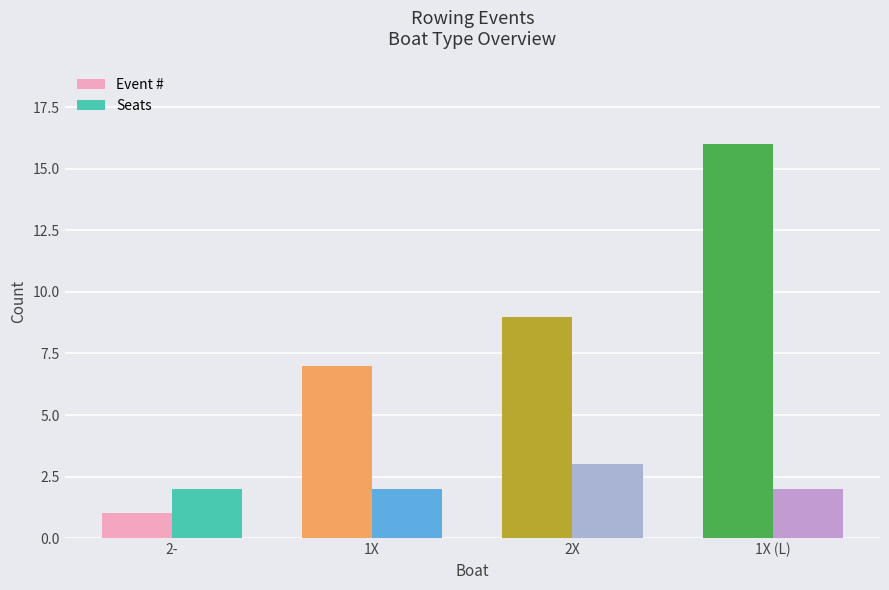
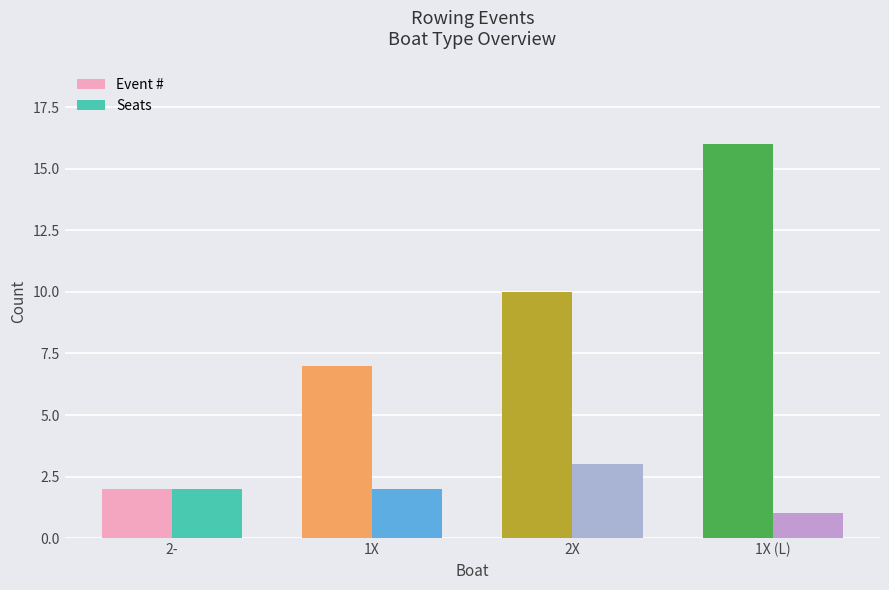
Event #, 2-: 1 -> 2
Event #, 2X: 9 -> 10
Seats, 1X (L): 2 -> 1
